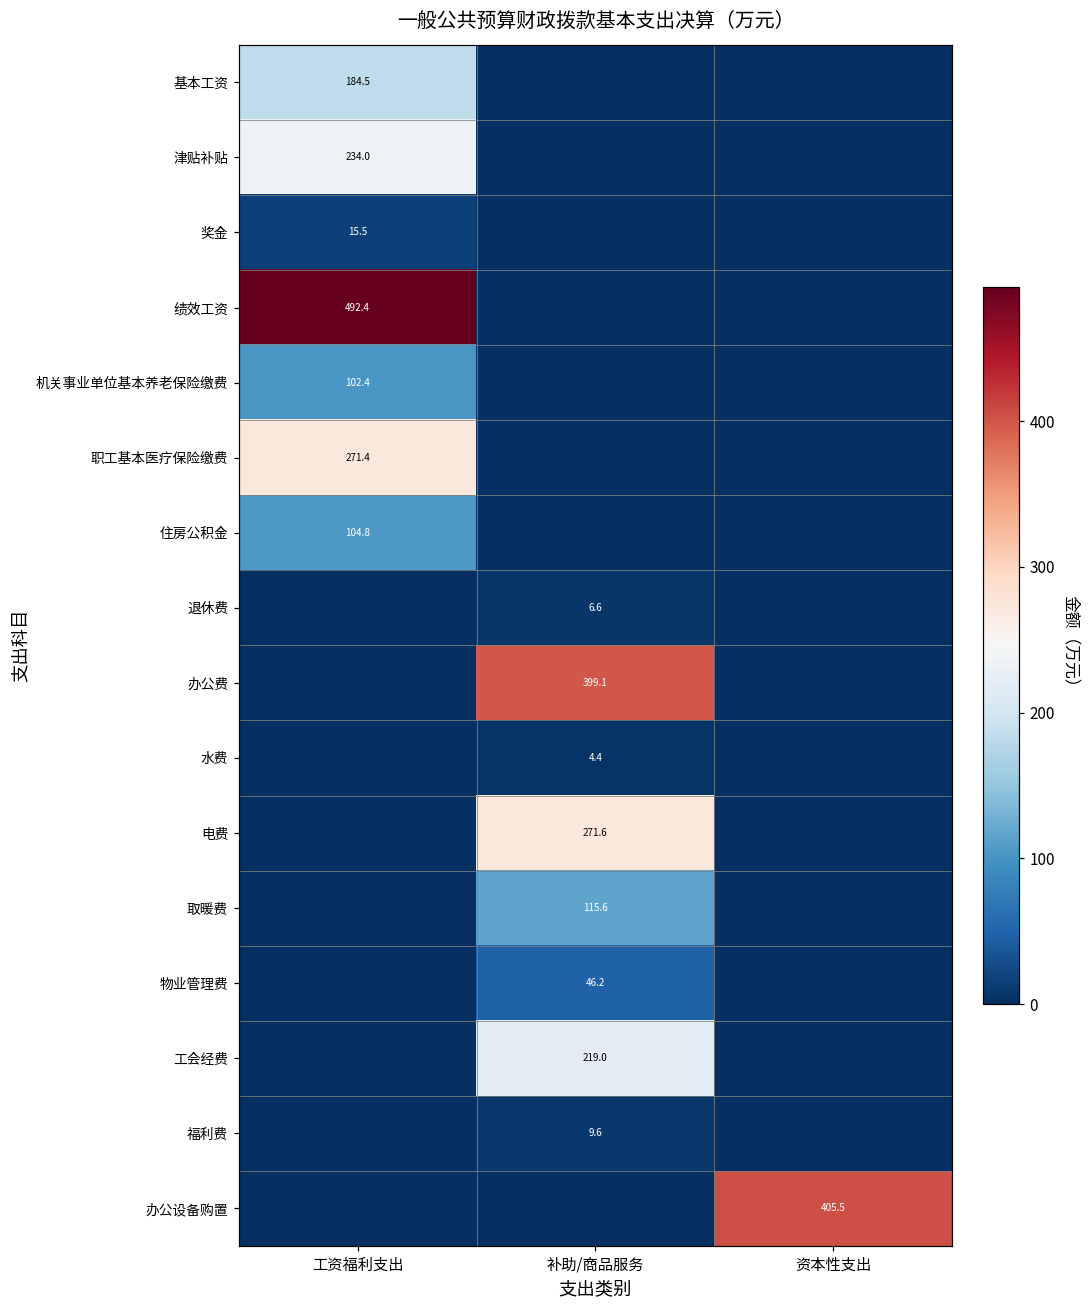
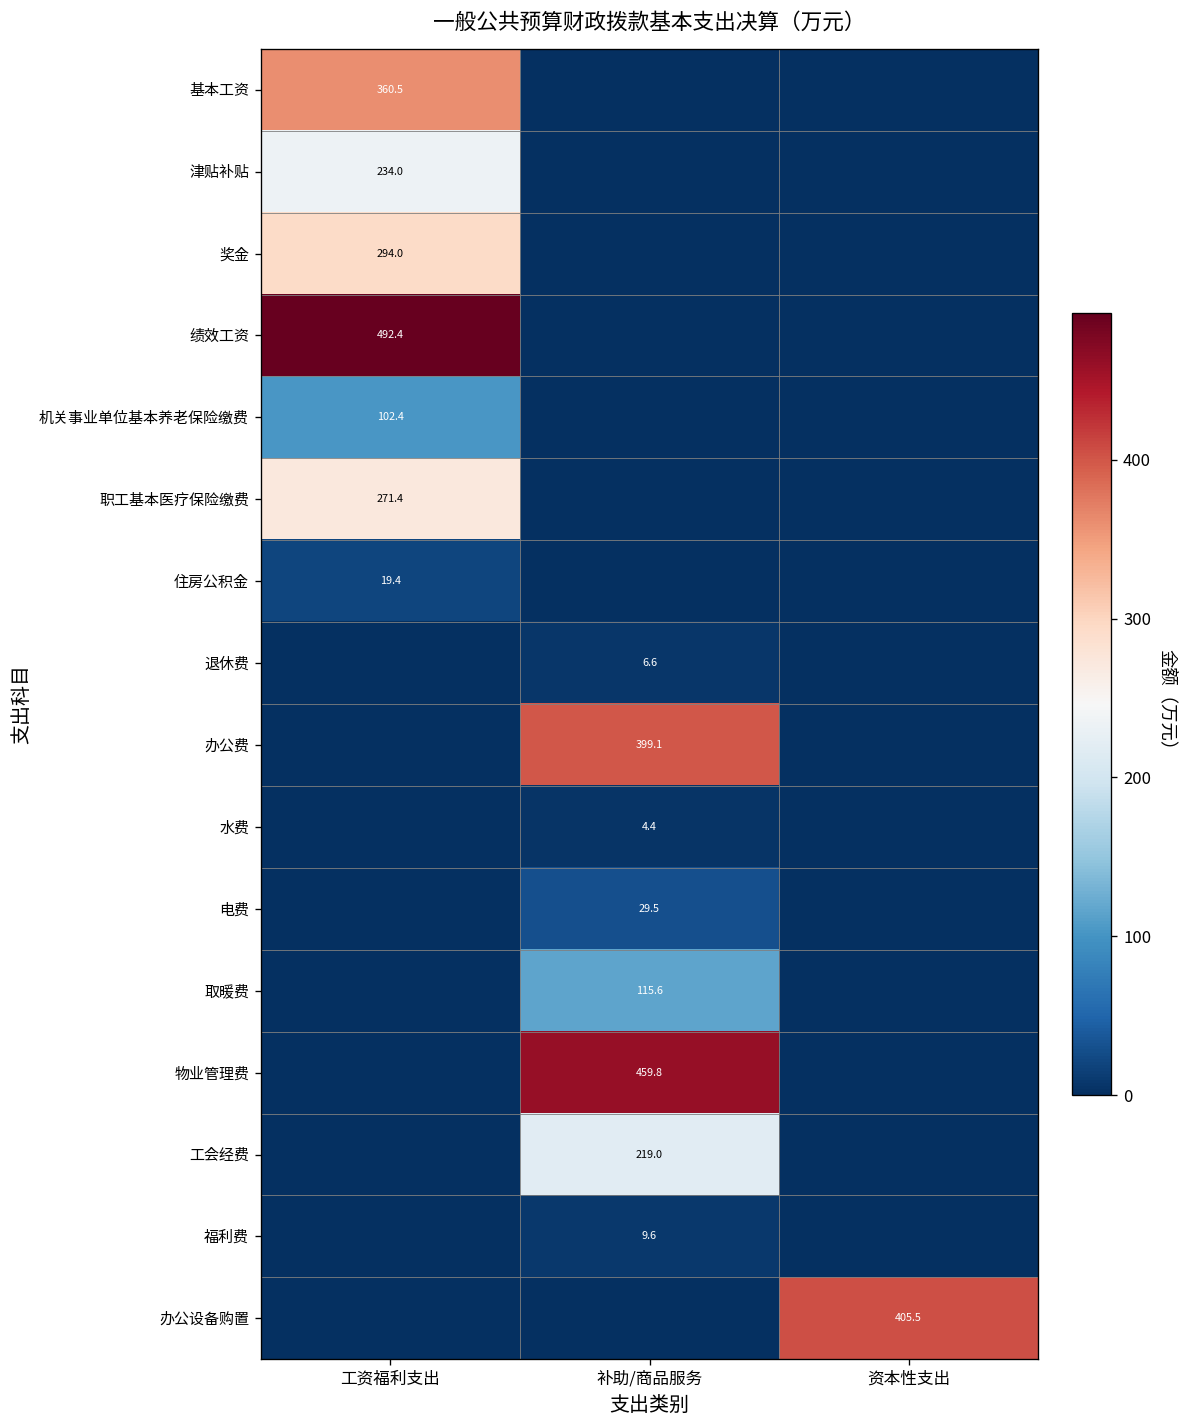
基本工资, 工资福利支出: 184.5 -> 360.5
奖金, 工资福利支出: 15.5 -> 294.0
住房公积金, 工资福利支出: 104.8 -> 19.4
电费, 补助/商品服务: 271.6 -> 29.5
物业管理费, 补助/商品服务: 46.2 -> 459.8
